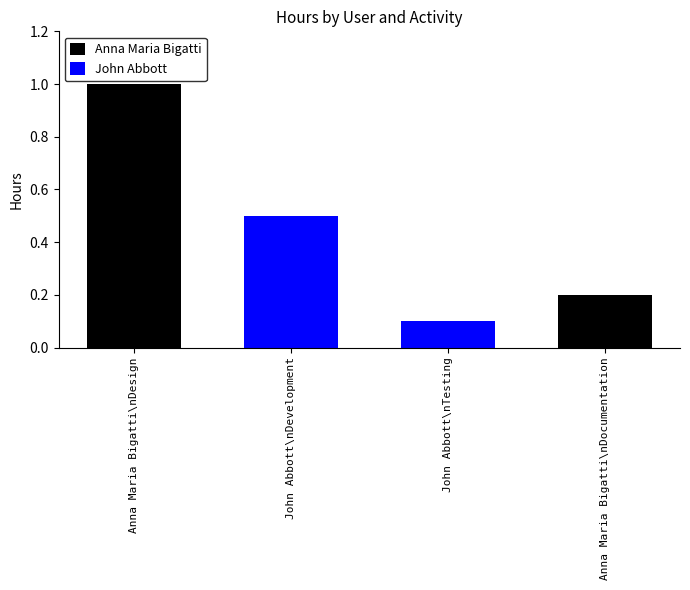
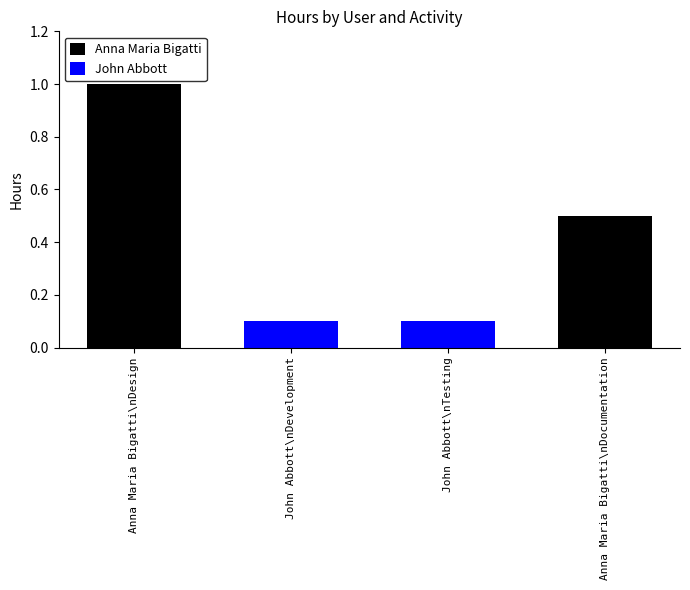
John Abbott\nDevelopment: 0.5 -> 0.1
Anna Maria Bigatti\nDocumentation: 0.2 -> 0.5
